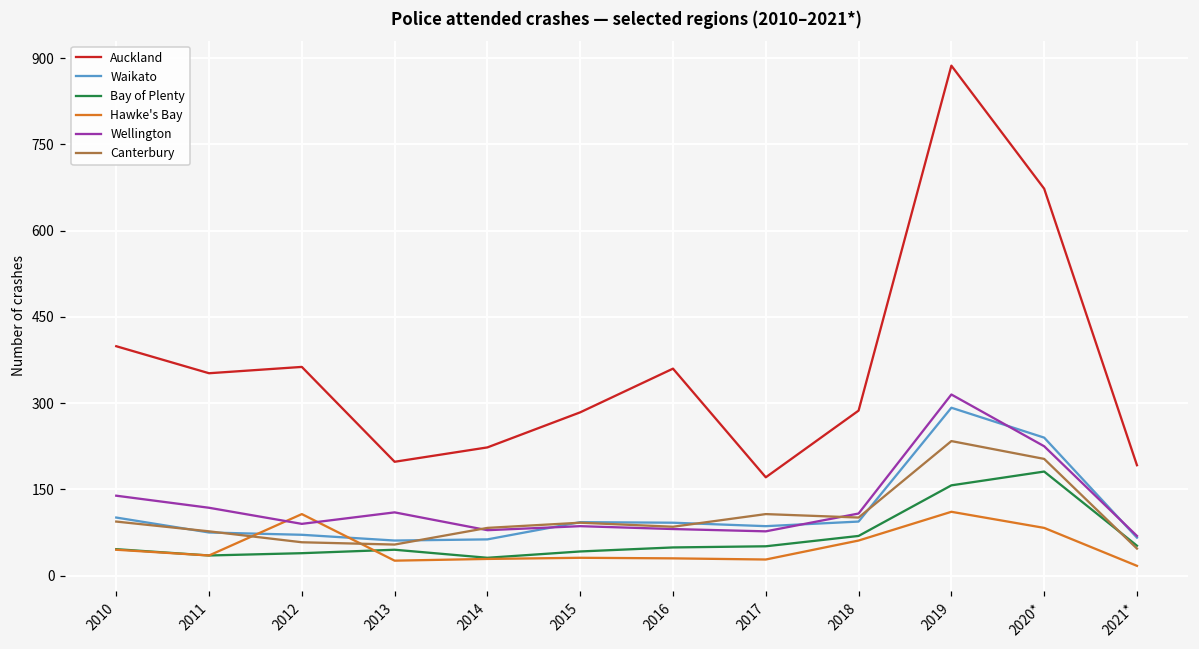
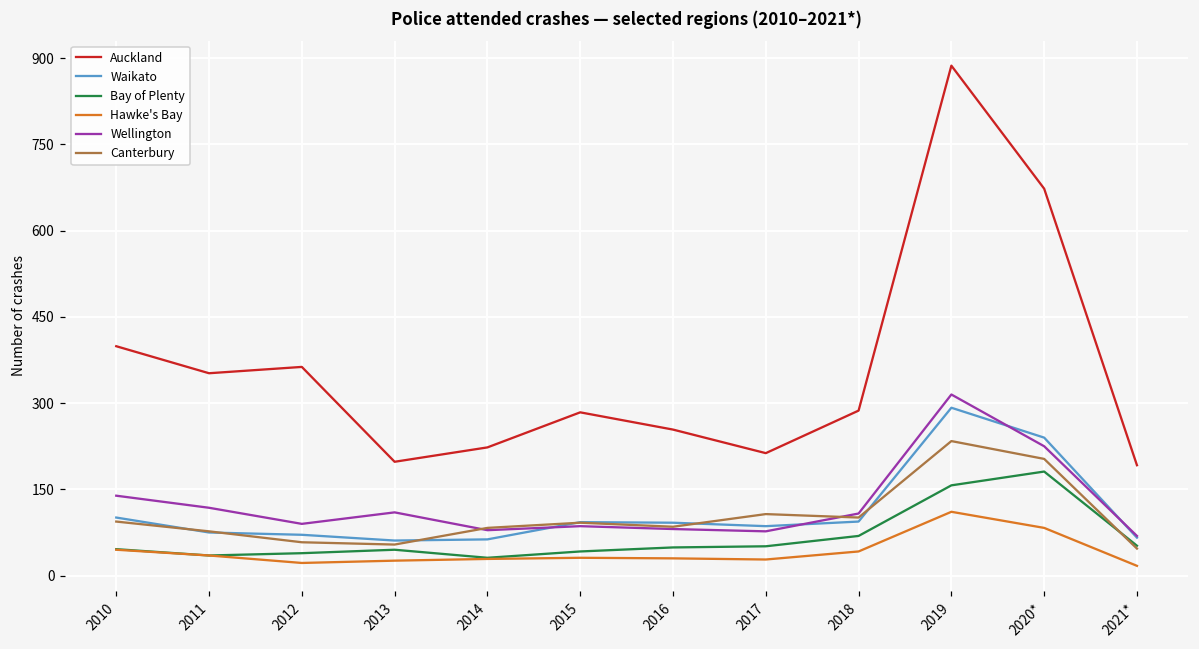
Hawke's Bay, 2012: 110 -> 20
Auckland, 2016: 360 -> 250
Auckland, 2017: 170 -> 210
Hawke's Bay, 2018: 60 -> 40
